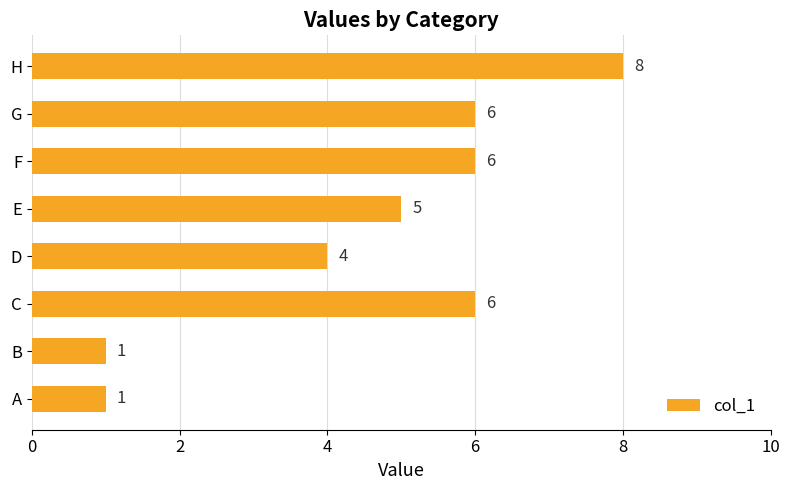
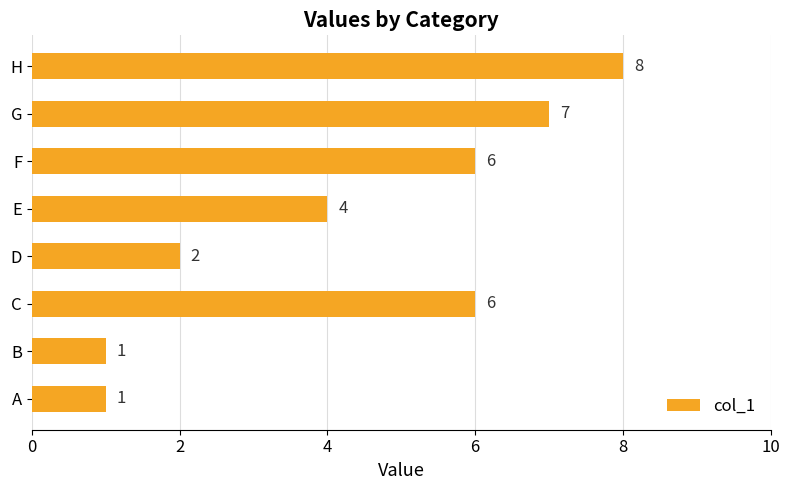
G: 6 -> 7
E: 5 -> 4
D: 4 -> 2
